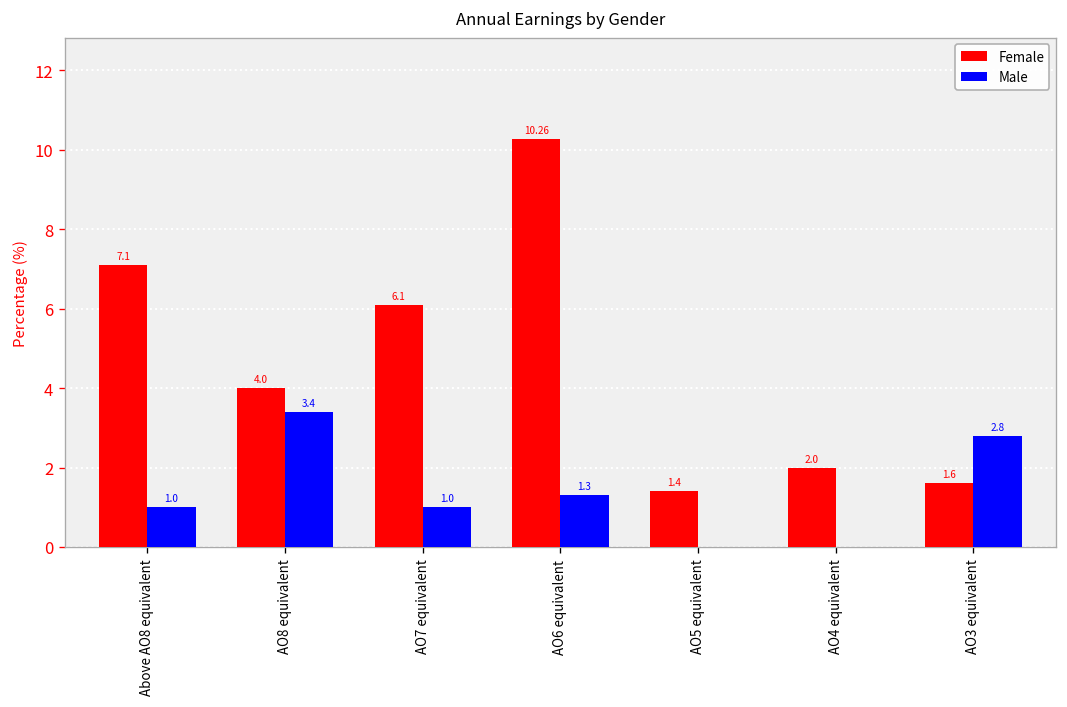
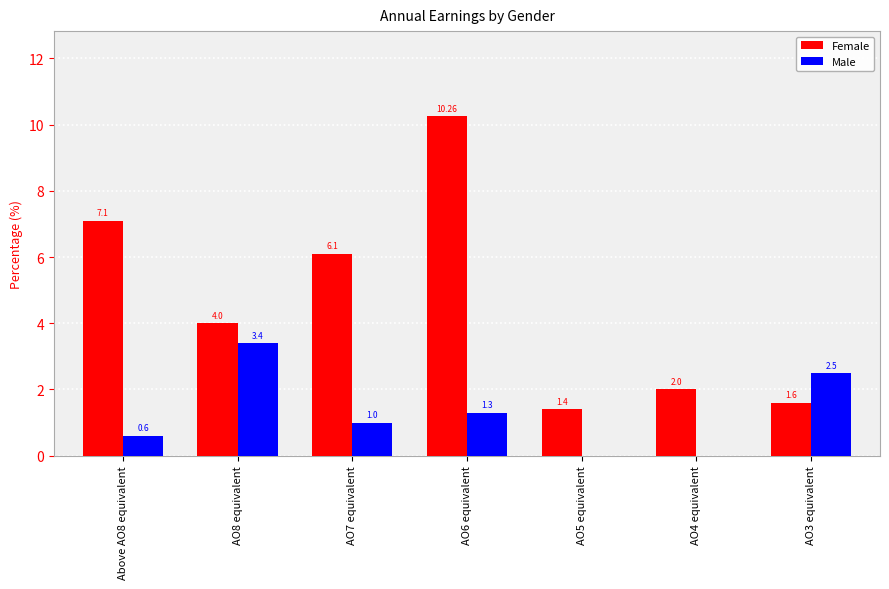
Male, Above AO8 equivalent: 1.0 -> 0.6
Male, AO3 equivalent: 2.8 -> 2.5
